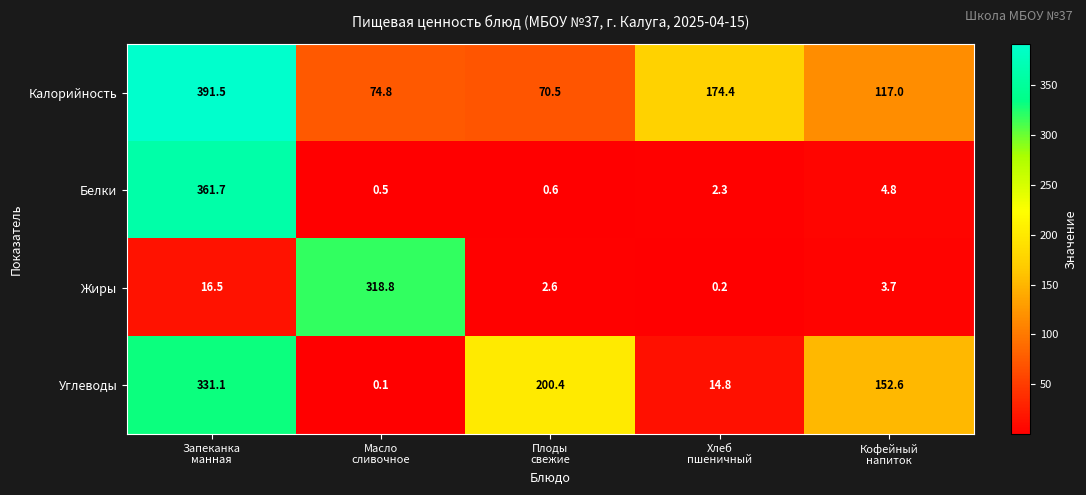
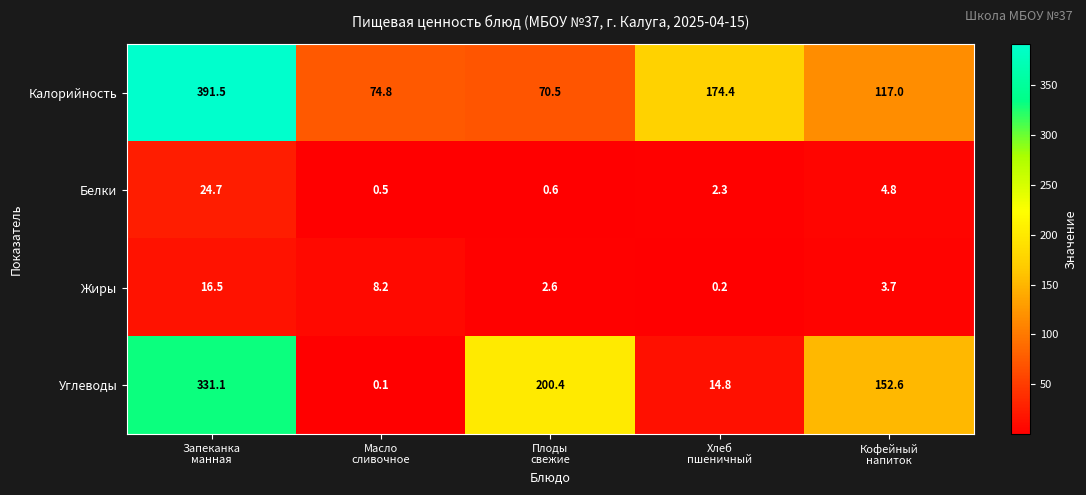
Белки, Запеканка манная: 361.7 -> 24.7
Жиры, Масло сливочное: 318.8 -> 8.2
